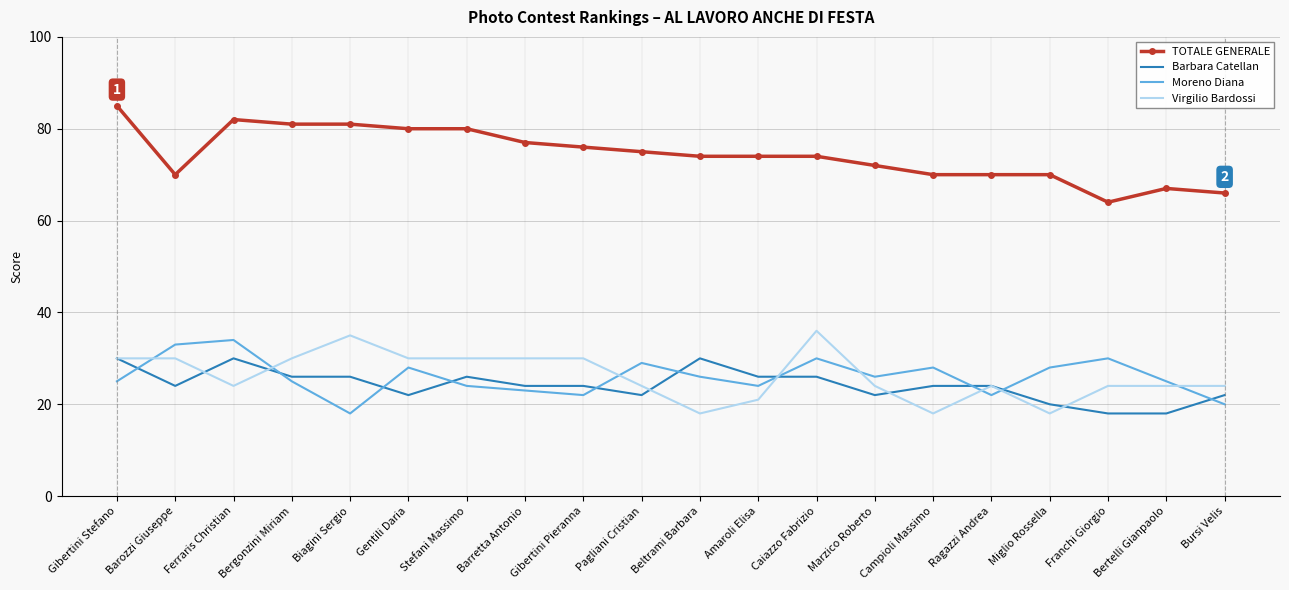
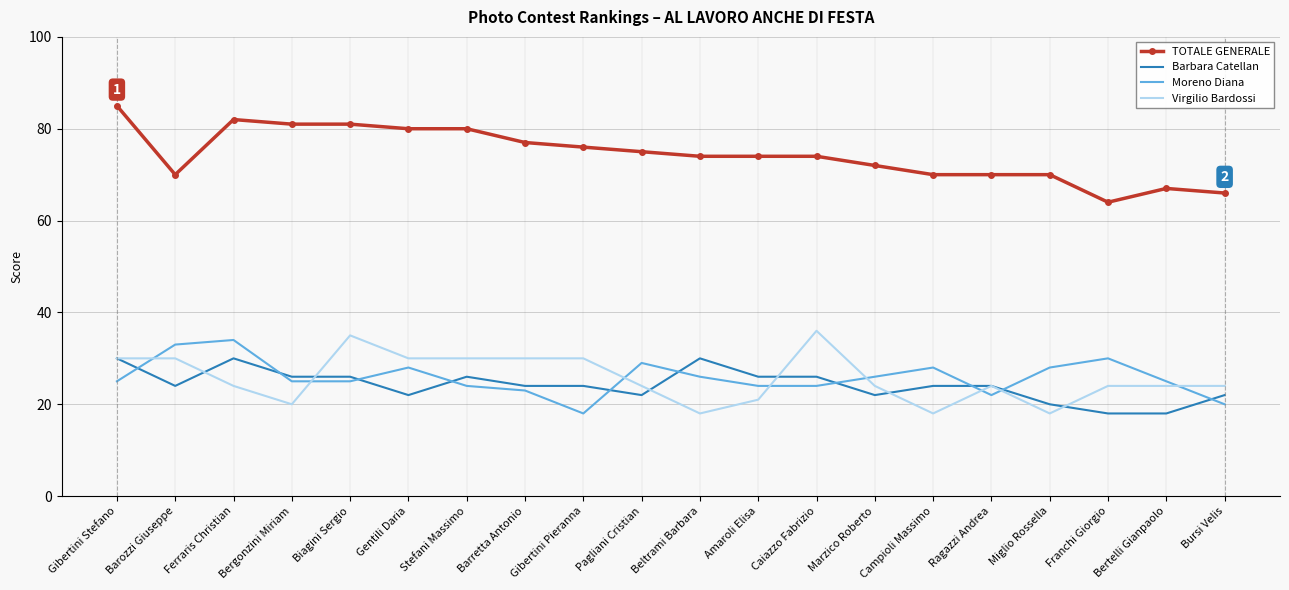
Virgilio Bardossi, Bergonzini Miriam: 30 -> 20
Moreno Diana, Biagini Sergio: 18 -> 25
Moreno Diana, Gibertini Pieranna: 22 -> 18
Moreno Diana, Caiazzo Fabrizio: 30 -> 24
